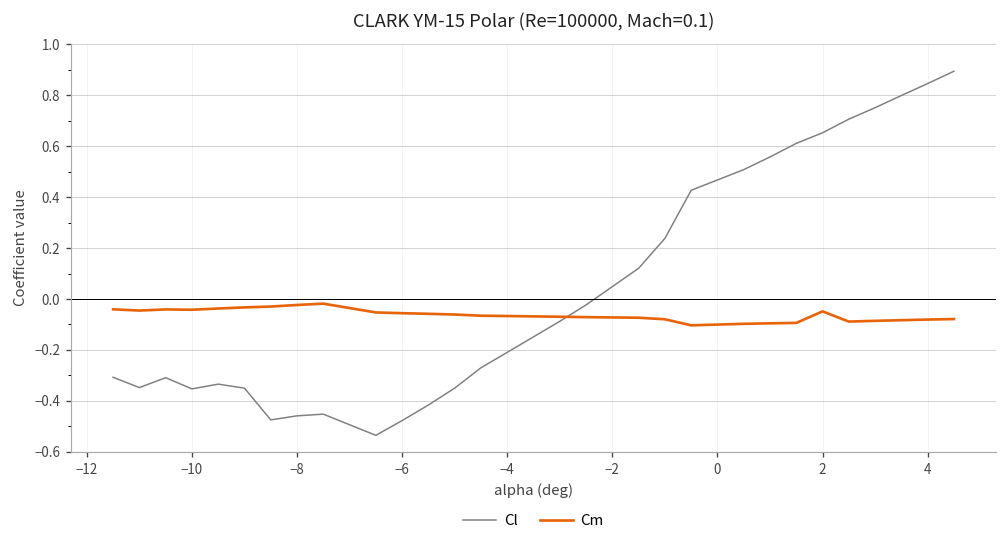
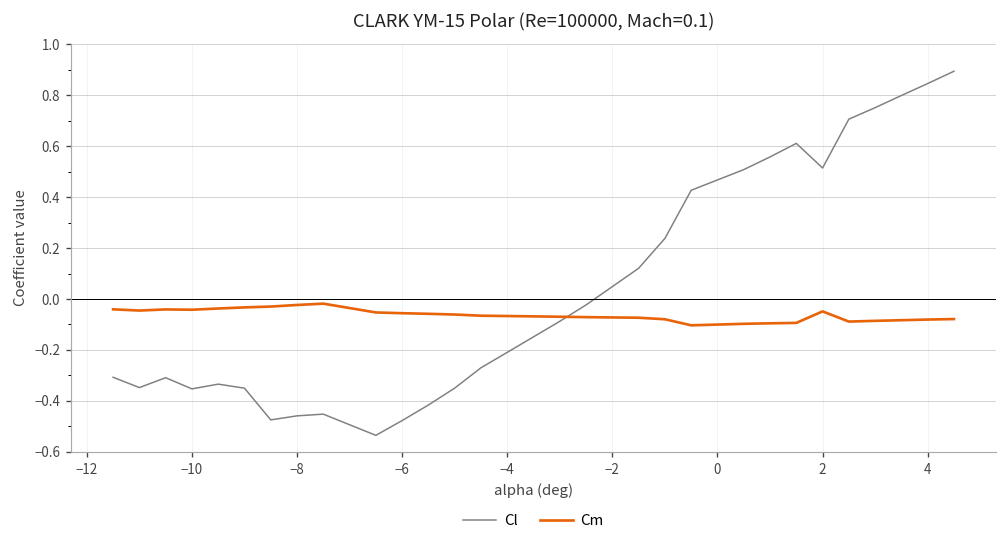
Cl, 2: 0.65 -> 0.51
